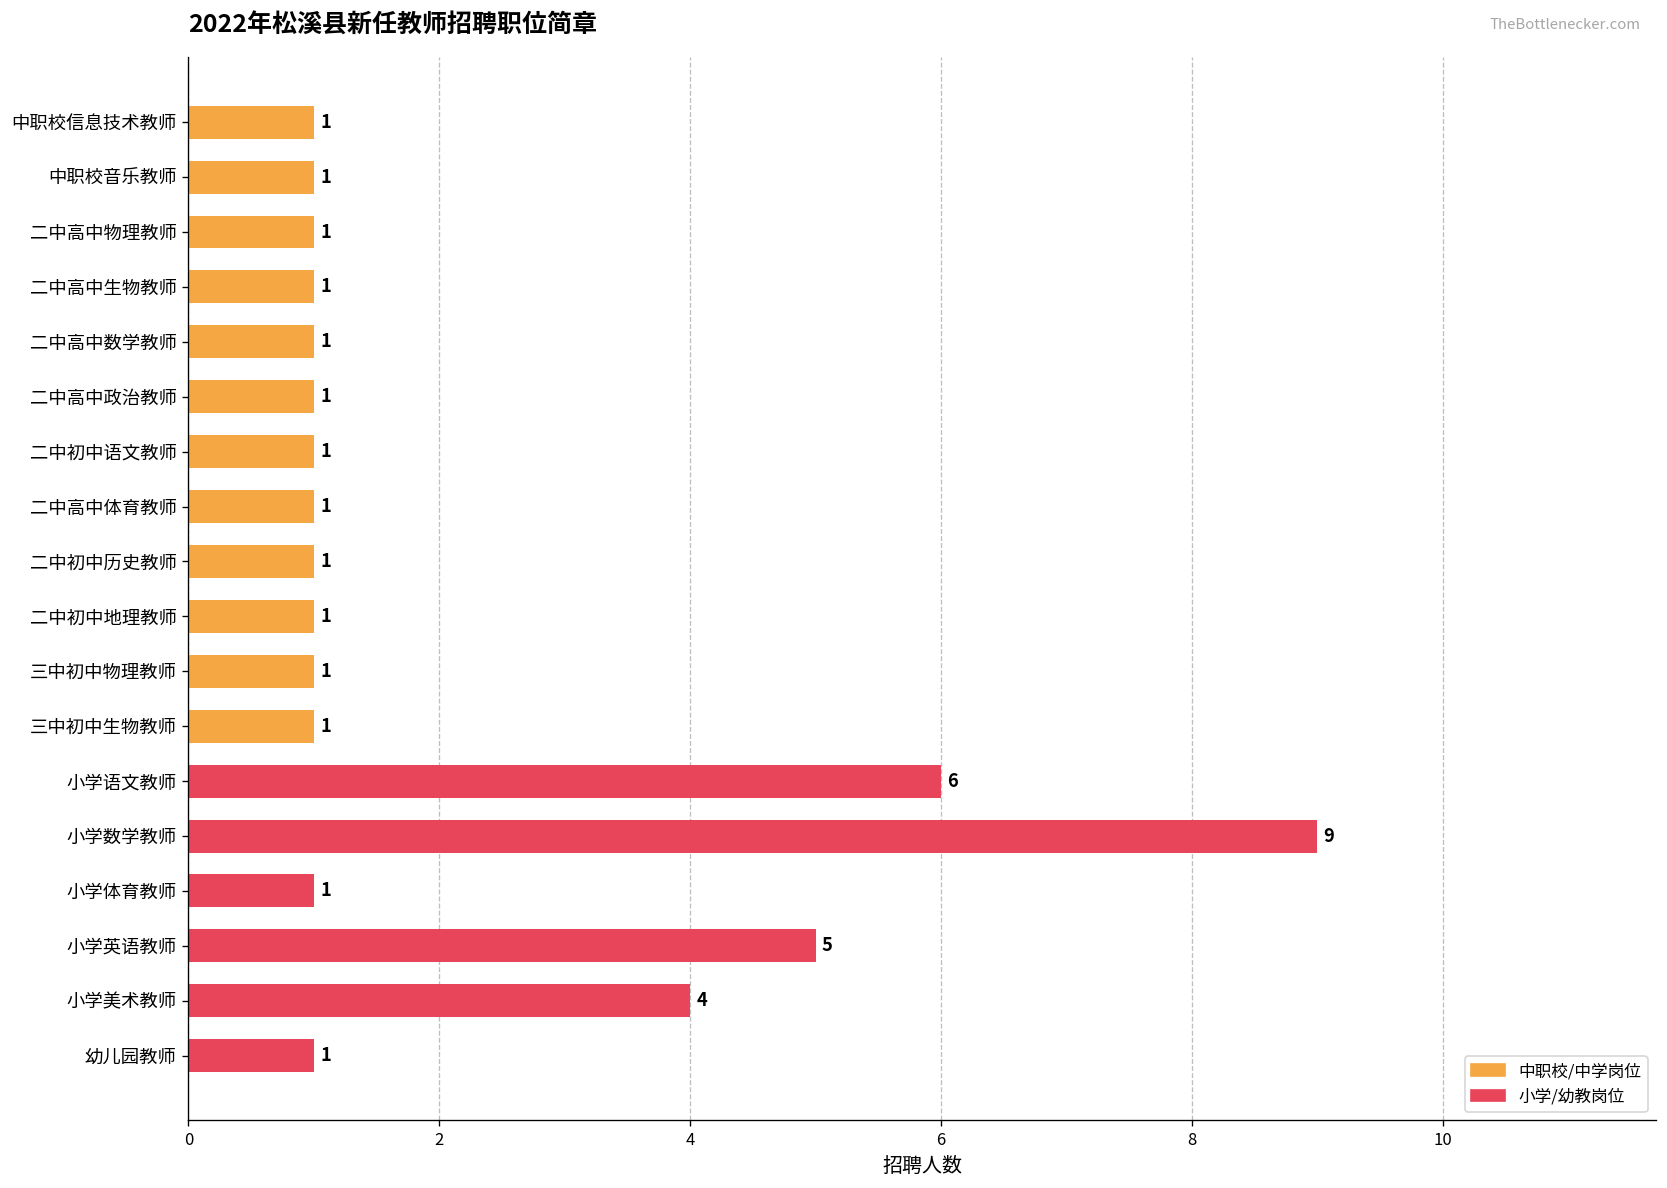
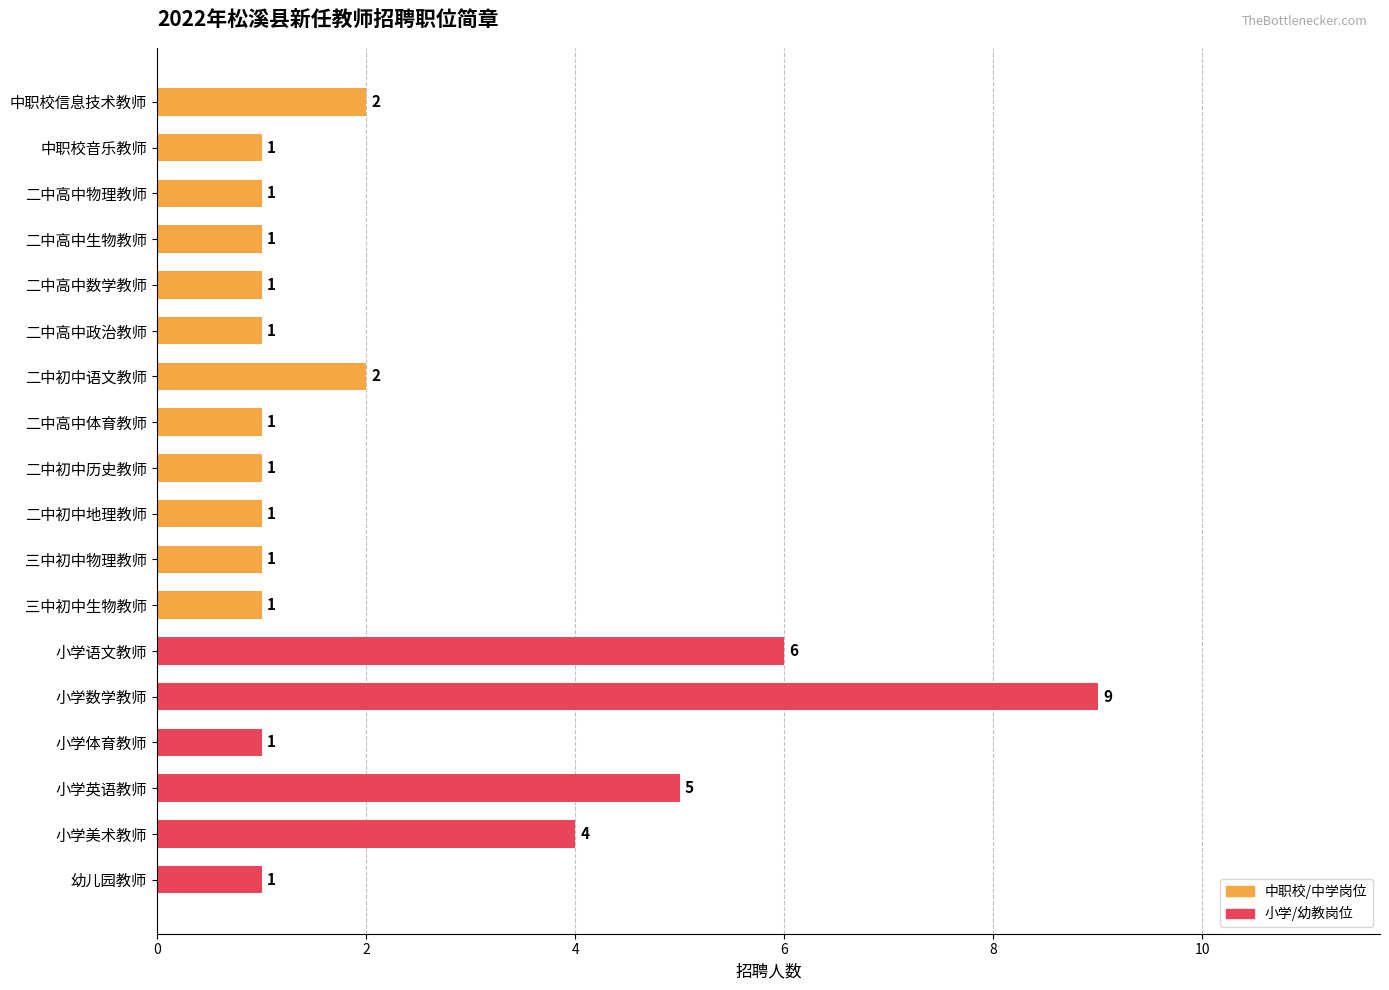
中职校信息技术教师: 1 -> 2
二中初中语文教师: 1 -> 2
